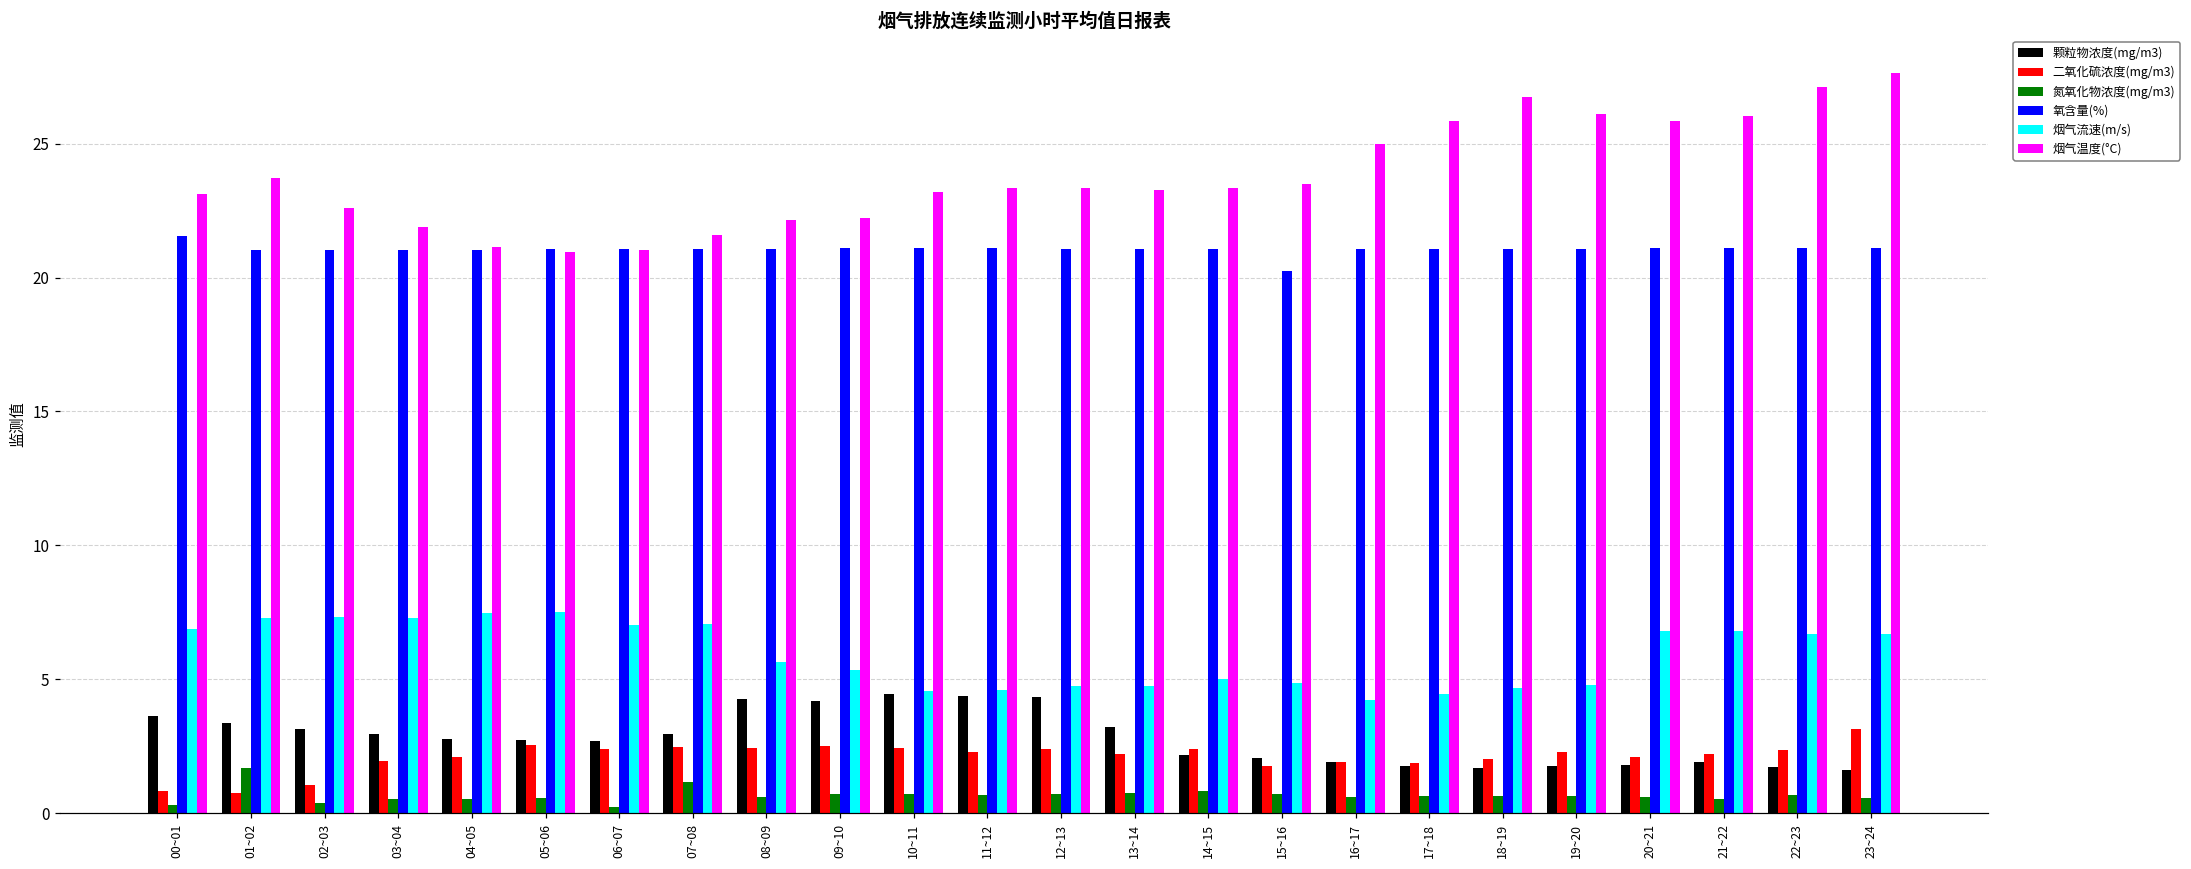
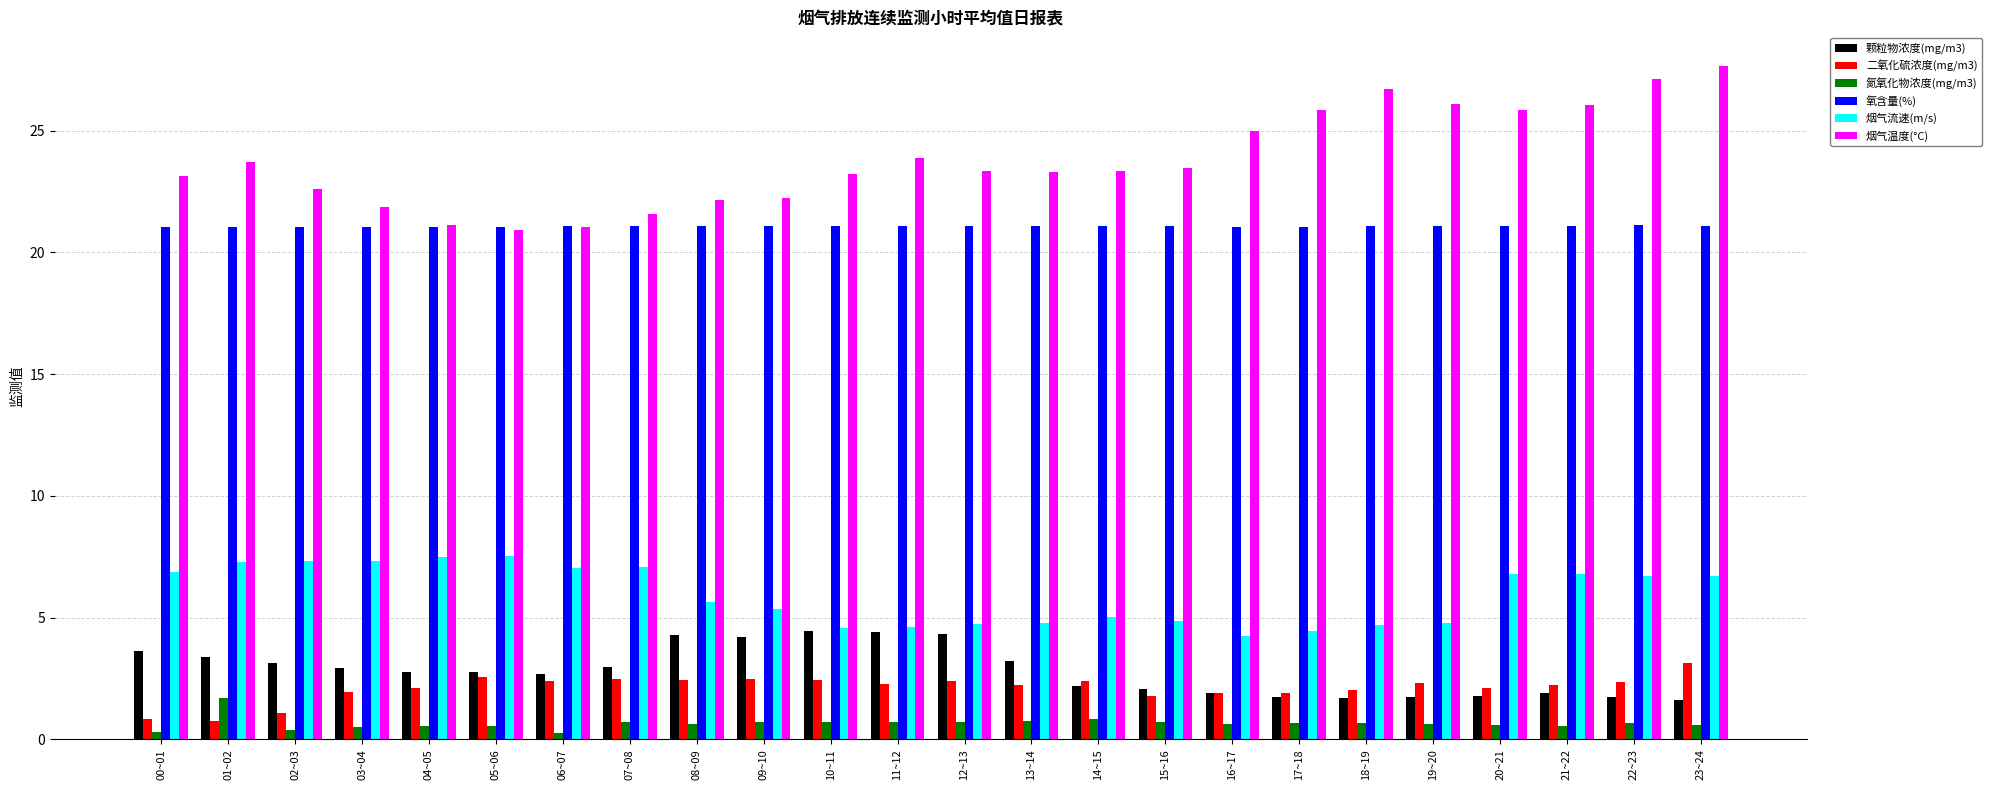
氧含量(%), 00~01: 21.5 -> 21.0
氮氧化物浓度(mg/m3), 07~08: 1.2 -> 0.7
烟气温度(°C), 11~12: 23.4 -> 23.9
氧含量(%), 15~16: 20.2 -> 21.1
